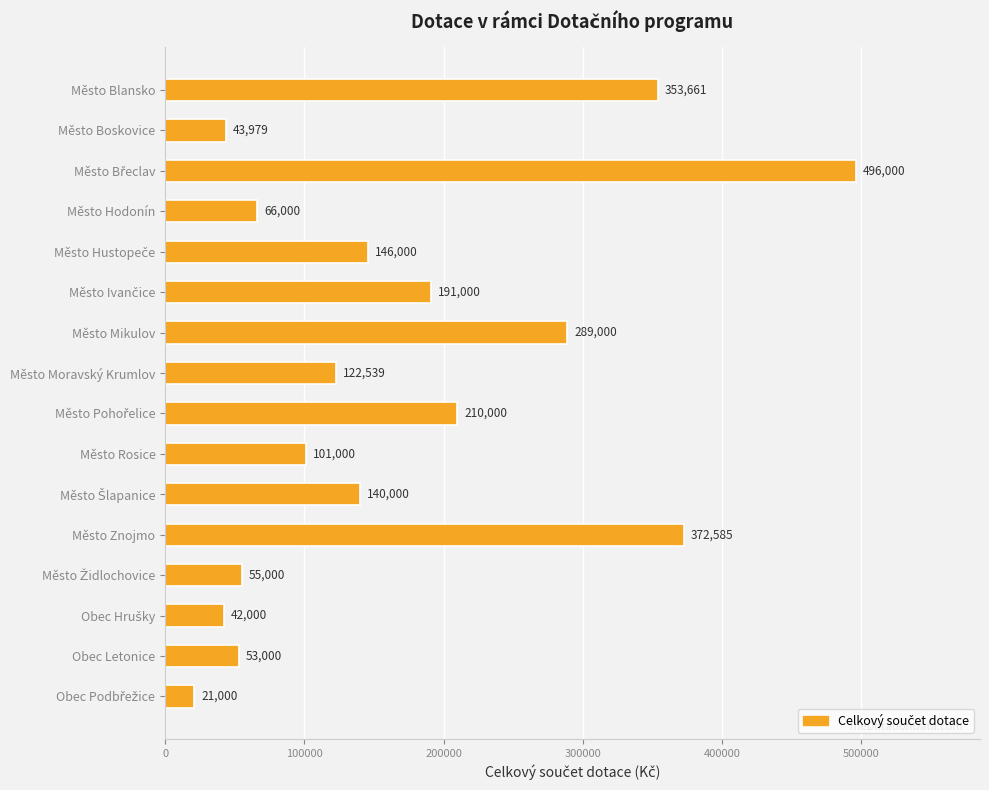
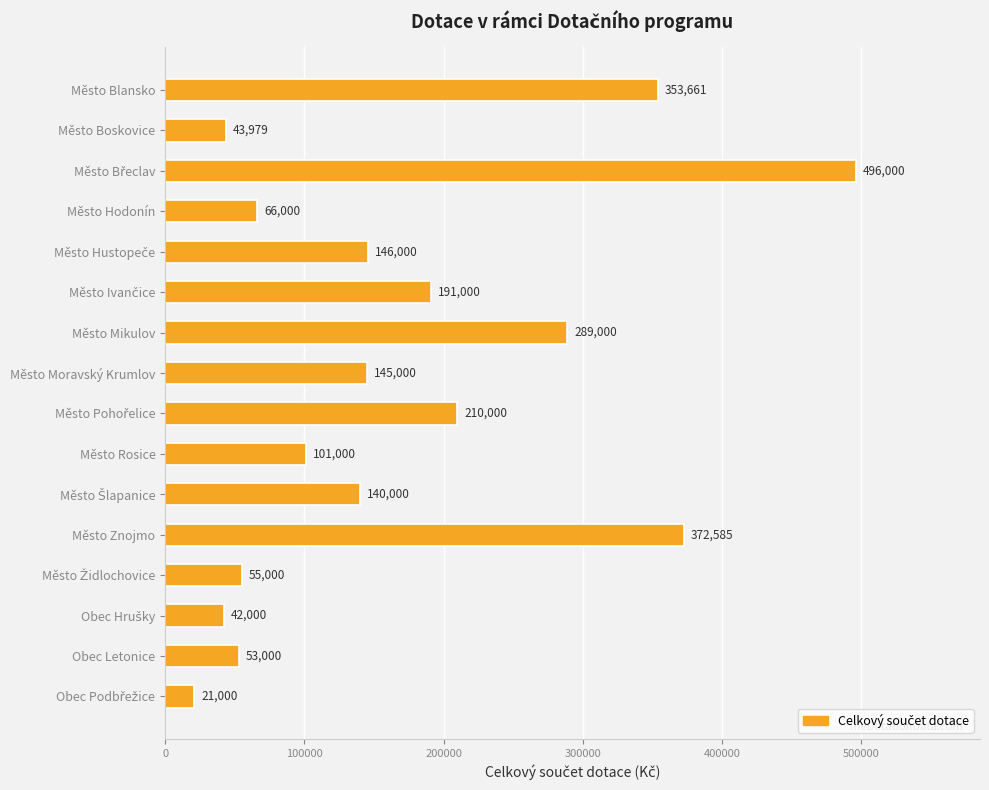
Město Moravský Krumlov: 122,539 -> 145,000
